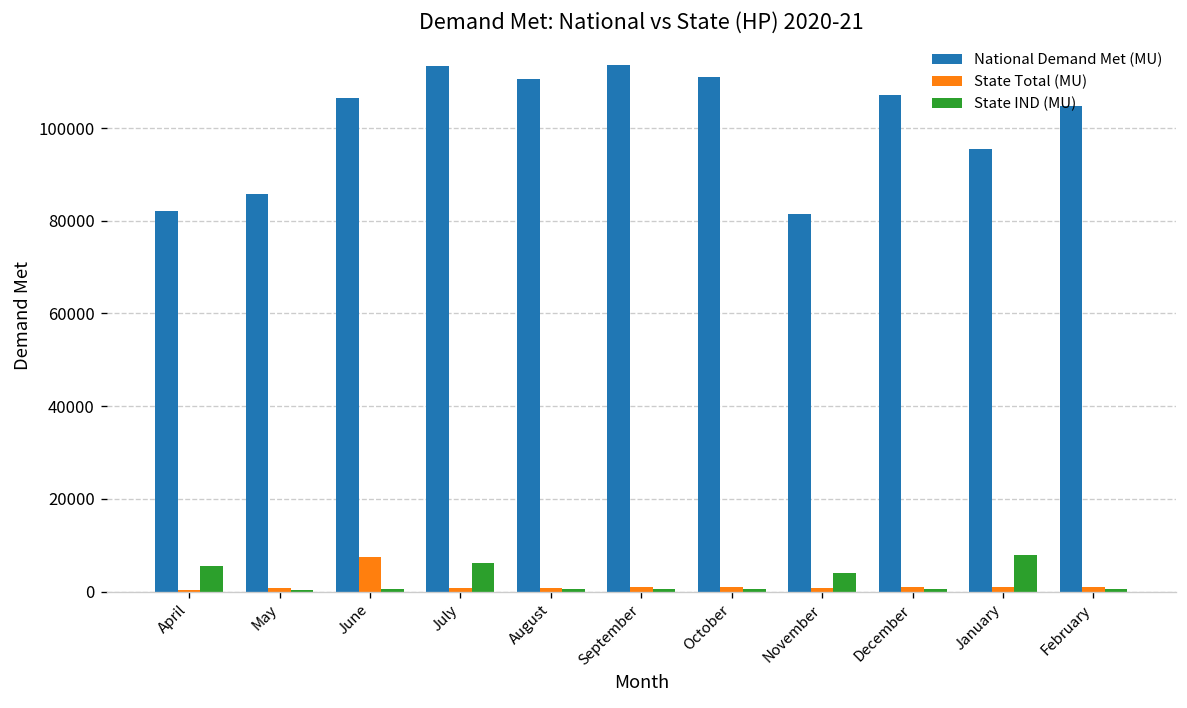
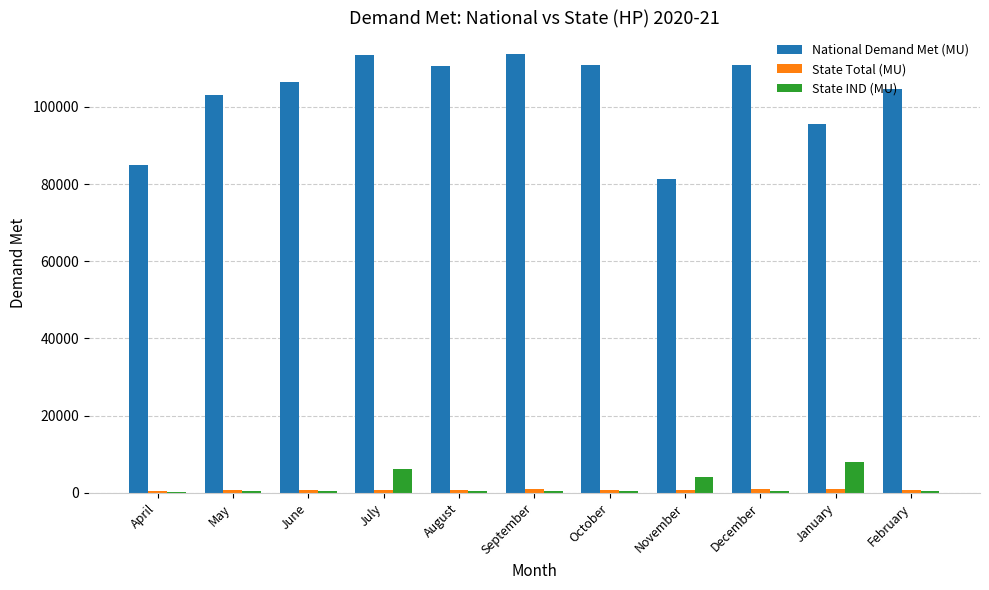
National Demand Met (MU), April: 82000 -> 85000
State IND (MU), April: 5000 -> 0
National Demand Met (MU), May: 86000 -> 103000
State Total (MU), June: 7000 -> 1000
National Demand Met (MU), December: 107000 -> 111000
